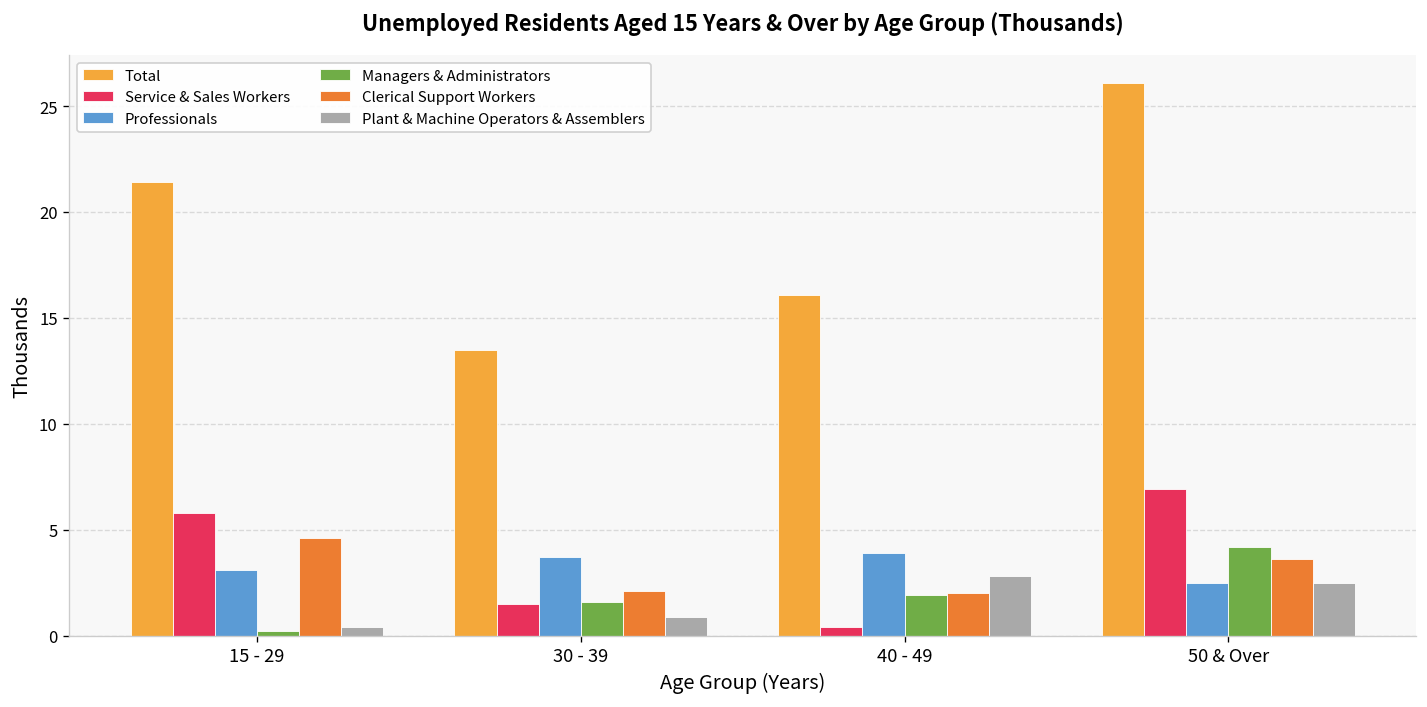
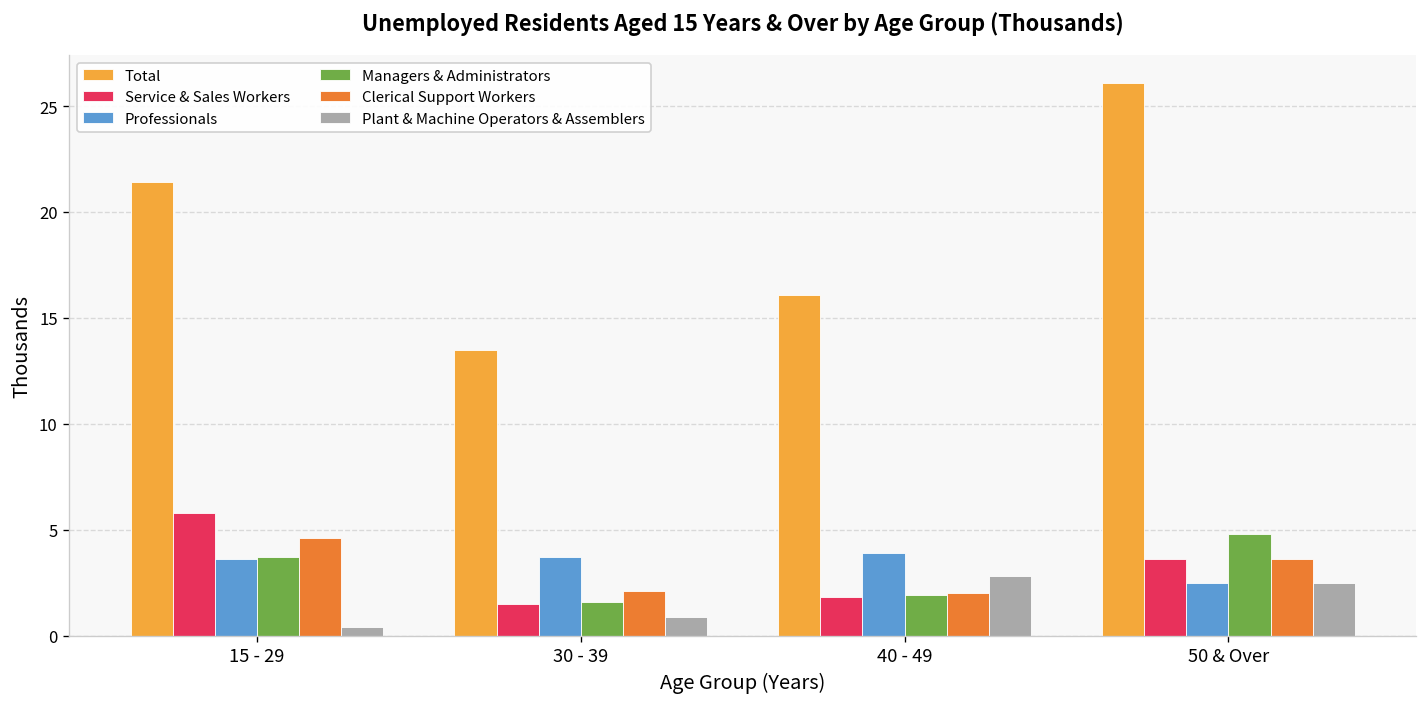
Professionals, 15 - 29: 3.1 -> 3.6
Managers & Administrators, 15 - 29: 0.2 -> 3.7
Service & Sales Workers, 40 - 49: 0.4 -> 1.8
Service & Sales Workers, 50 & Over: 6.9 -> 3.6
Managers & Administrators, 50 & Over: 4.2 -> 4.8
